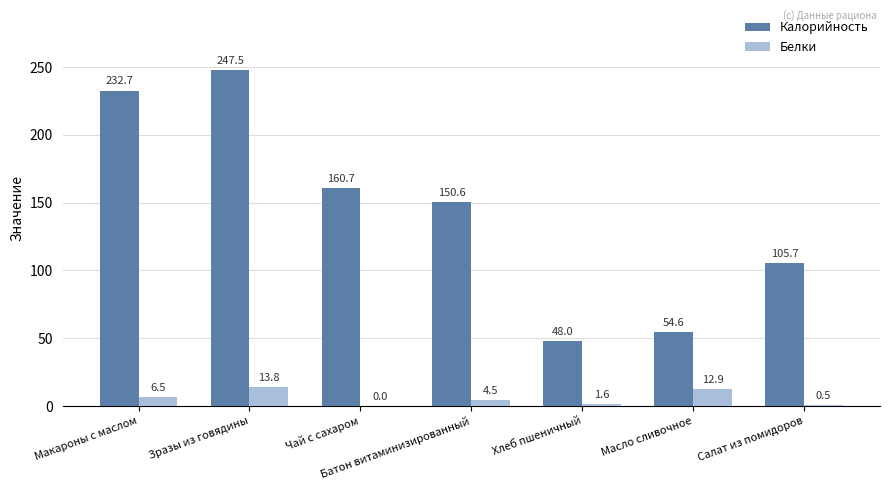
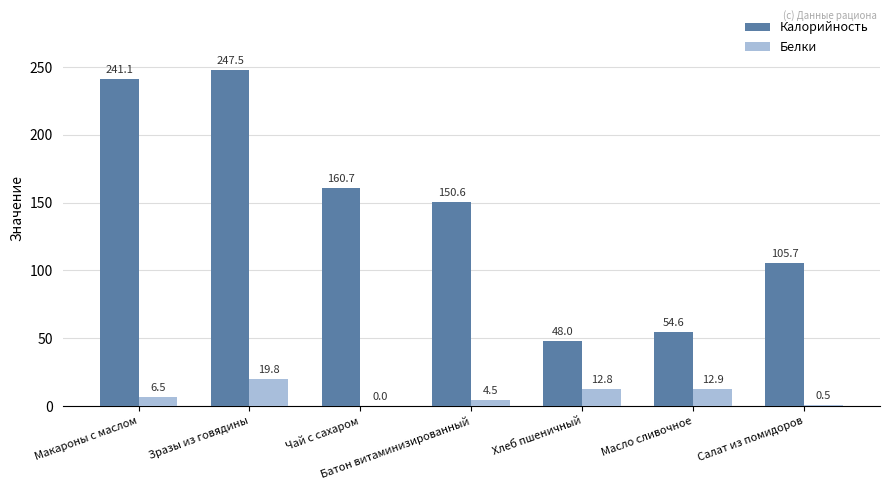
Калорийность, Макароны с маслом: 232.7 -> 241.1
Белки, Зразы из говядины: 13.8 -> 19.8
Белки, Хлеб пшеничный: 1.6 -> 12.8
